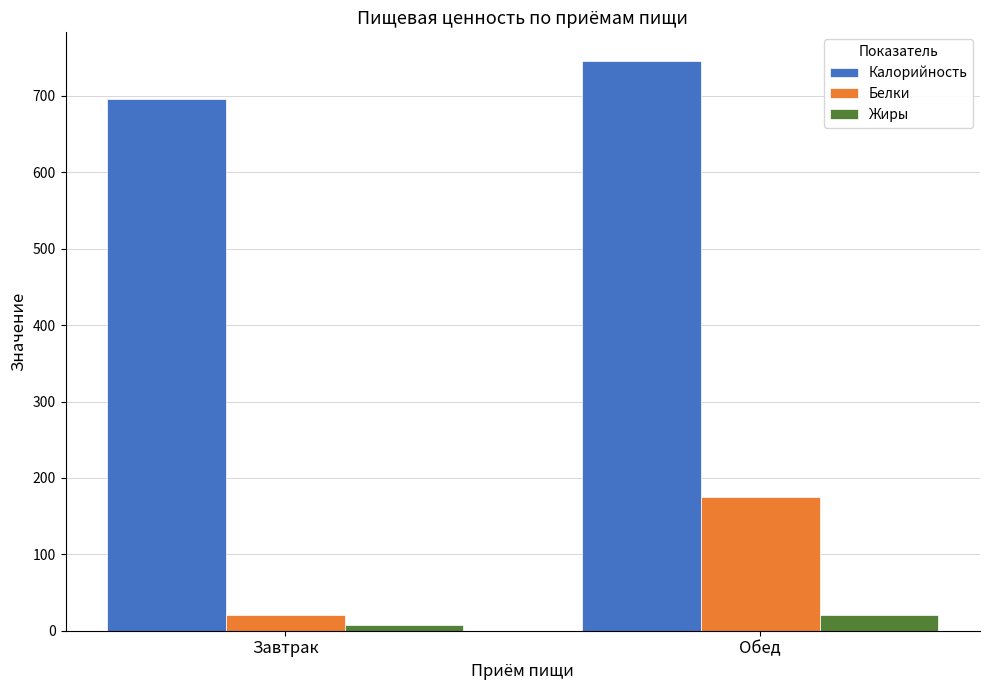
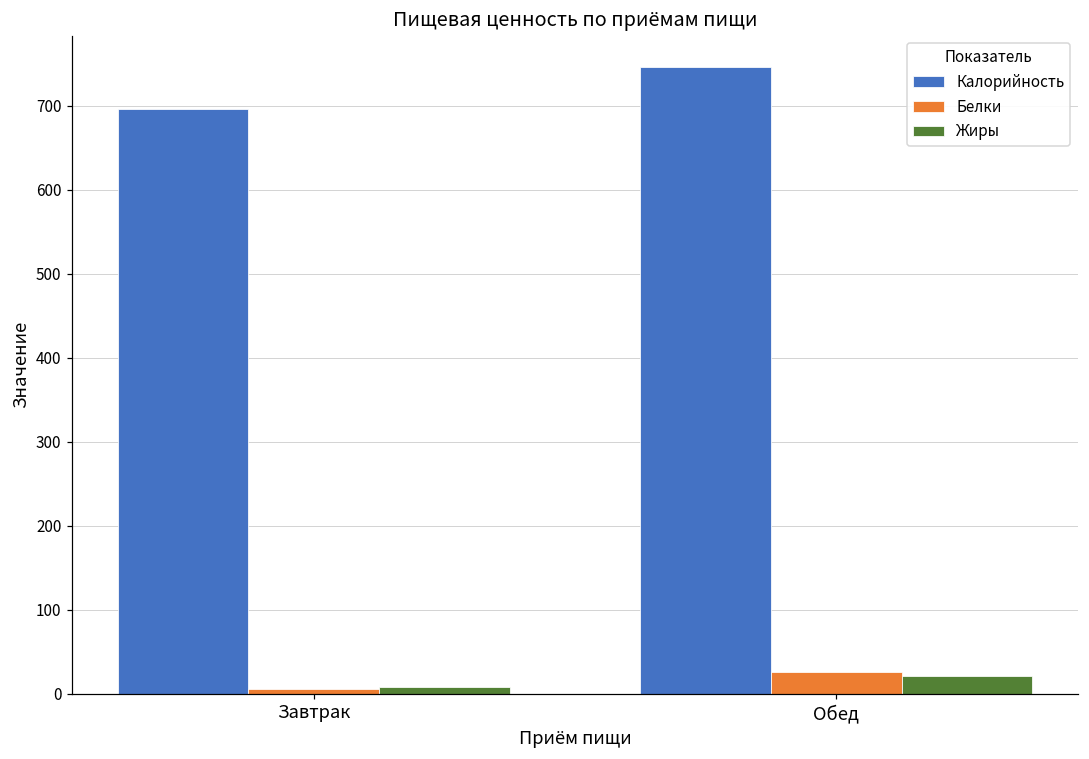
Белки, Завтрак: 20 -> 10
Белки, Обед: 170 -> 30
